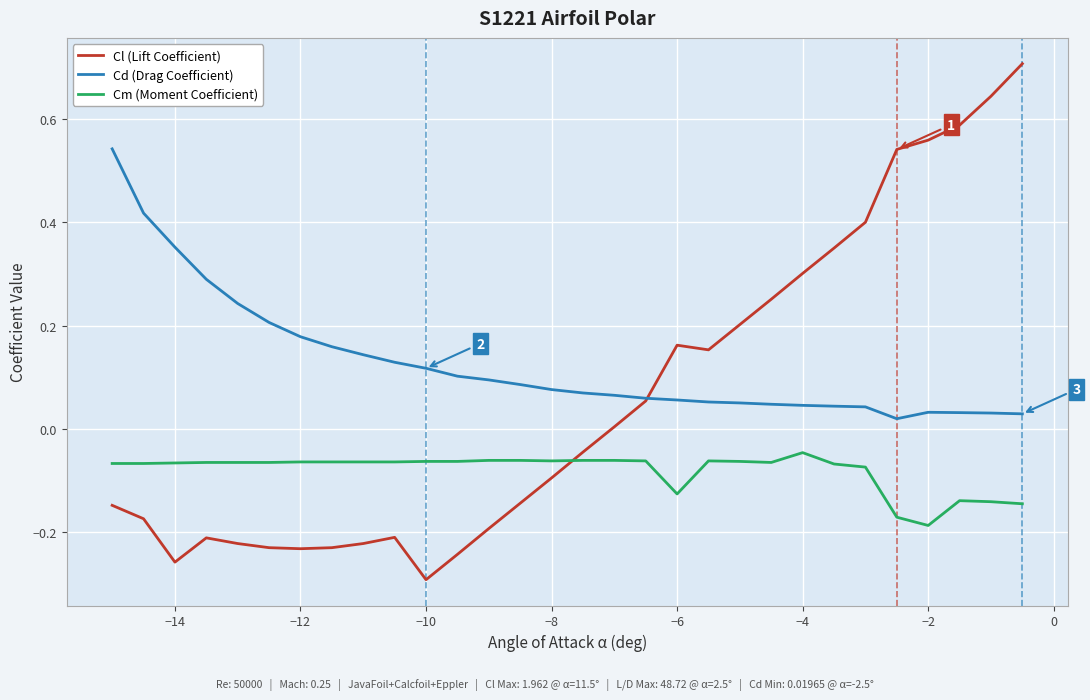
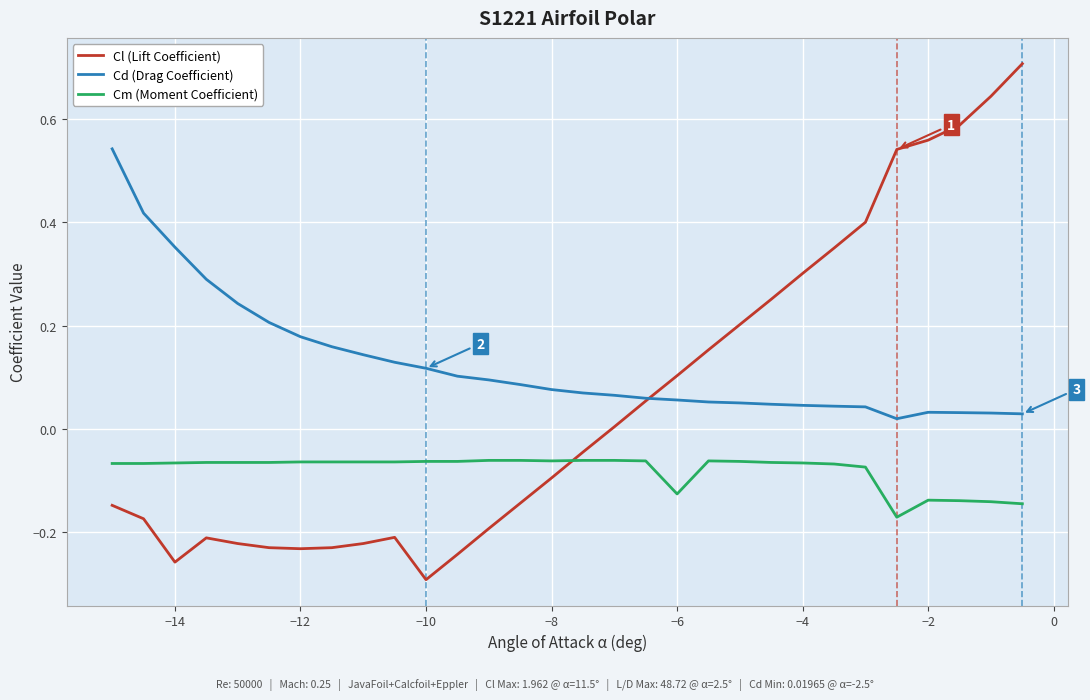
Cl (Lift Coefficient), −6: 0.16 -> 0.10
Cm (Moment Coefficient), −4: -0.05 -> -0.07
Cm (Moment Coefficient), −2: -0.19 -> -0.14
